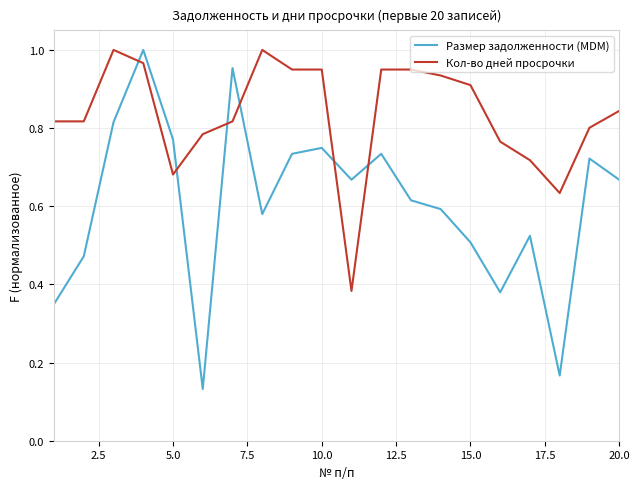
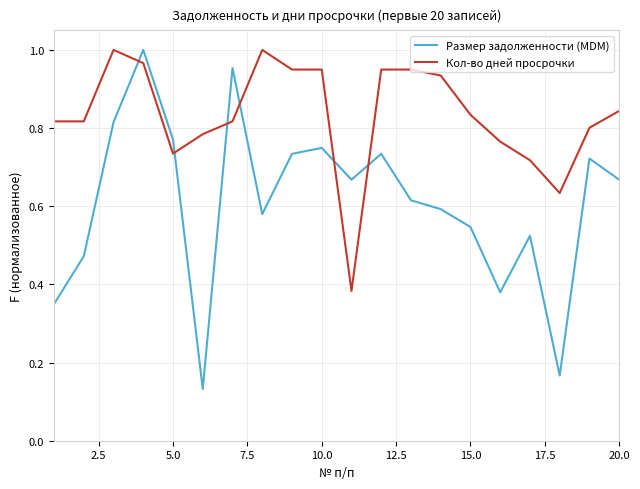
Кол-во дней просрочки, 5.0: 0.68 -> 0.73
Размер задолженности (MDM), 15.0: 0.51 -> 0.55
Кол-во дней просрочки, 15.0: 0.91 -> 0.83
